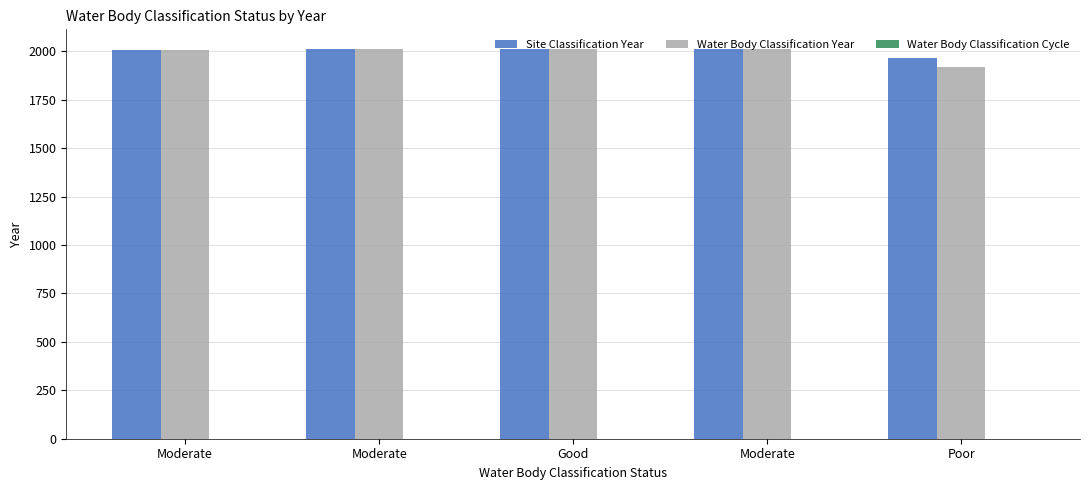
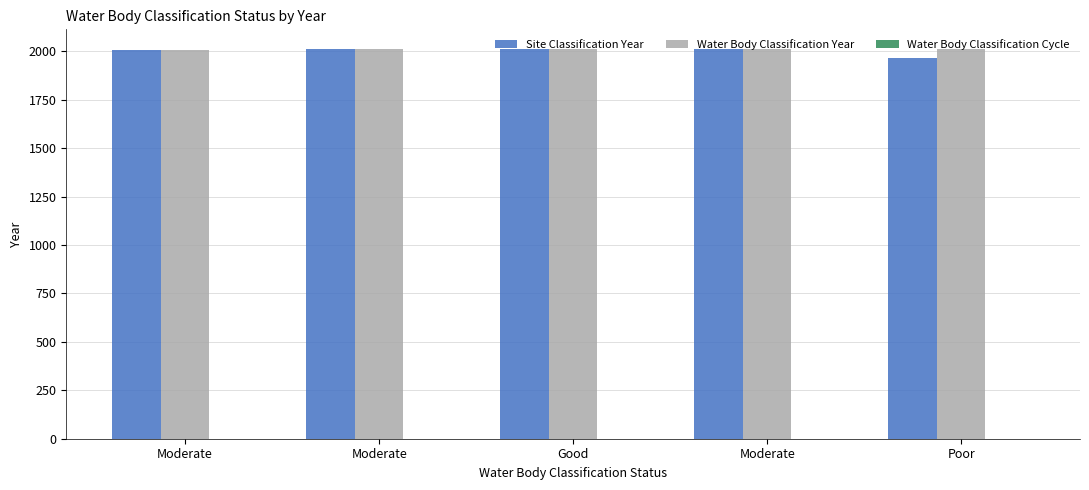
Water Body Classification Year, Poor: 1920 -> 2010
